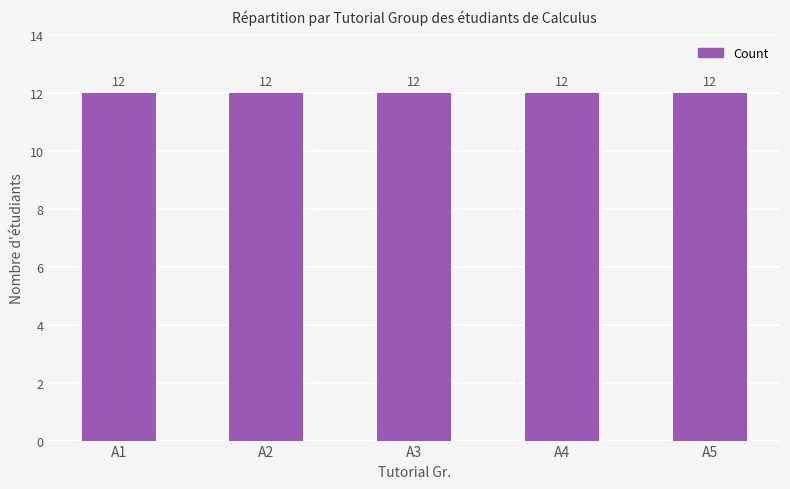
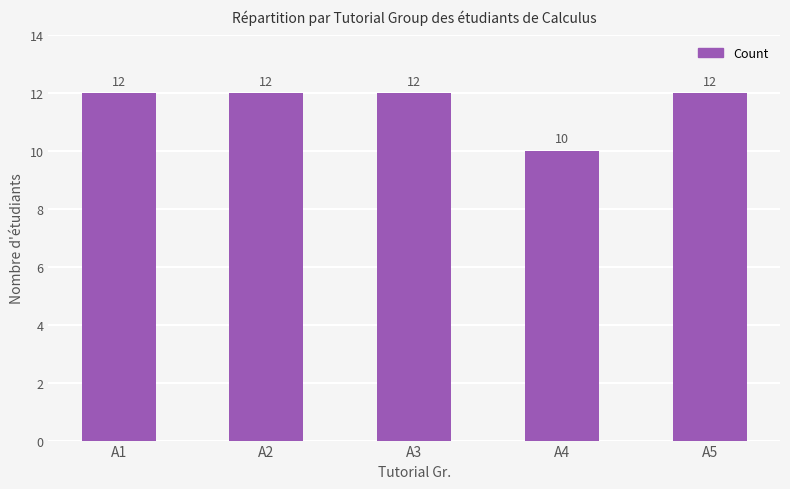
A4: 12 -> 10
